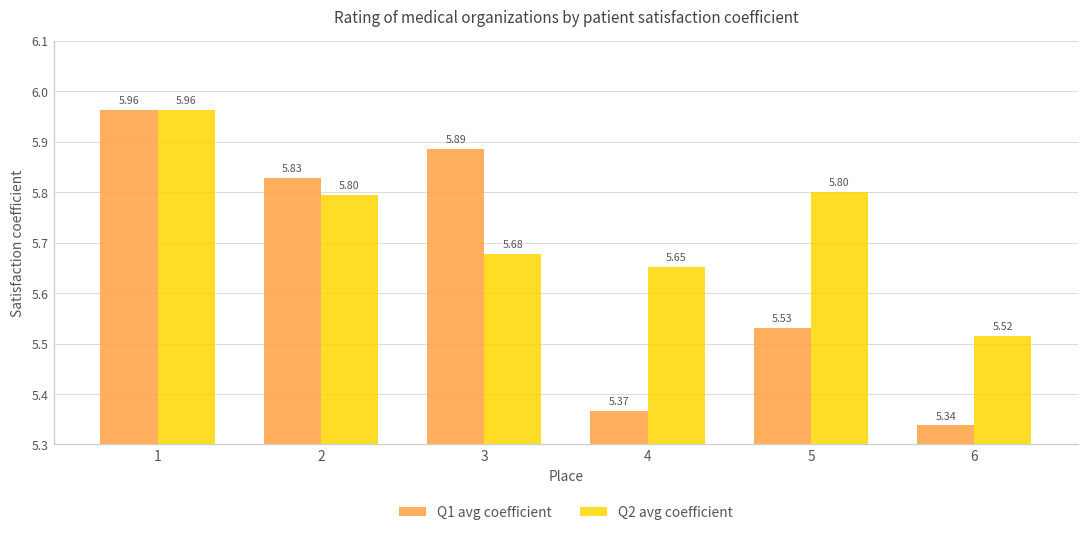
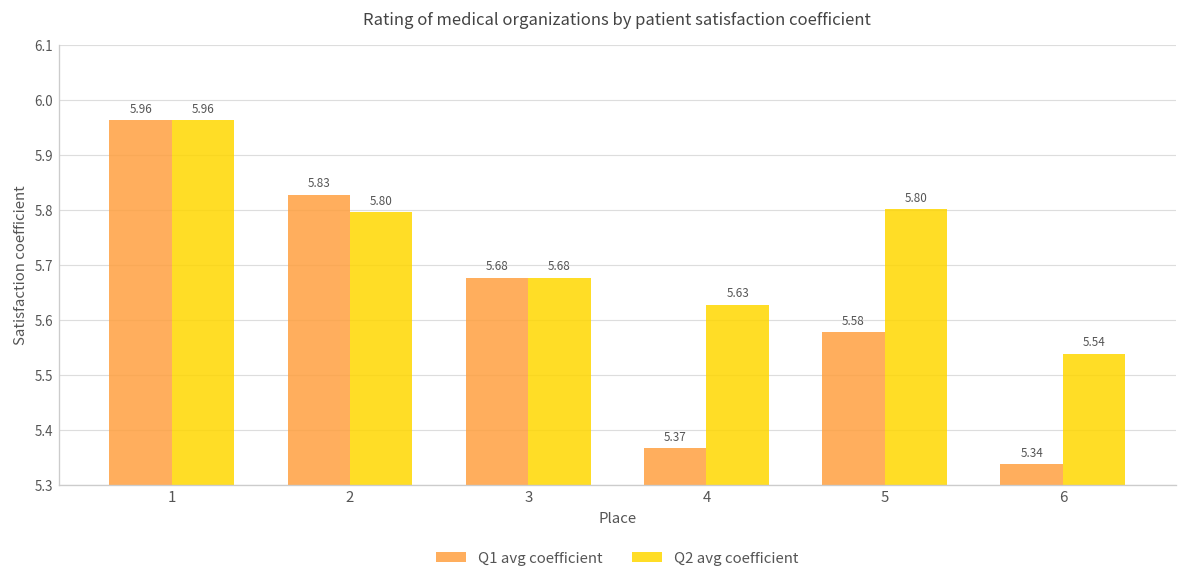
Q1 avg coefficient, 3: 5.89 -> 5.68
Q2 avg coefficient, 4: 5.65 -> 5.63
Q1 avg coefficient, 5: 5.53 -> 5.58
Q2 avg coefficient, 6: 5.52 -> 5.54
